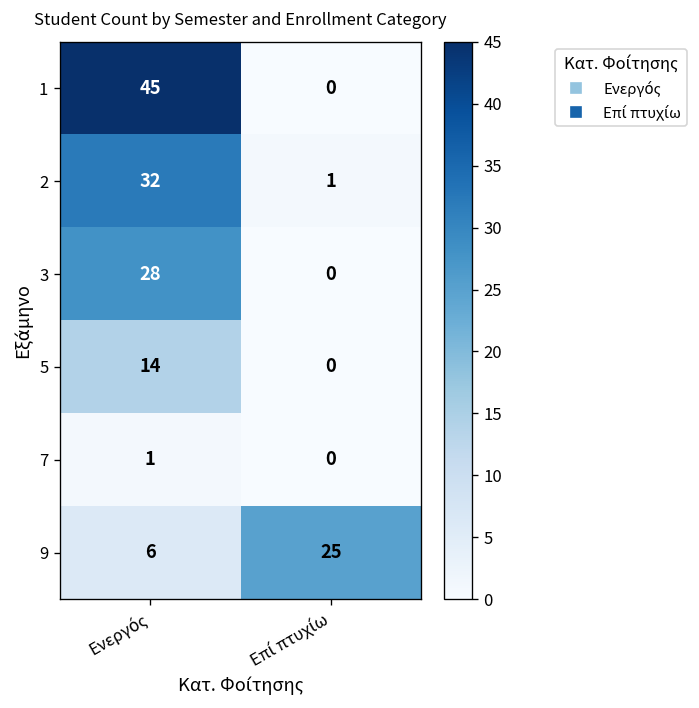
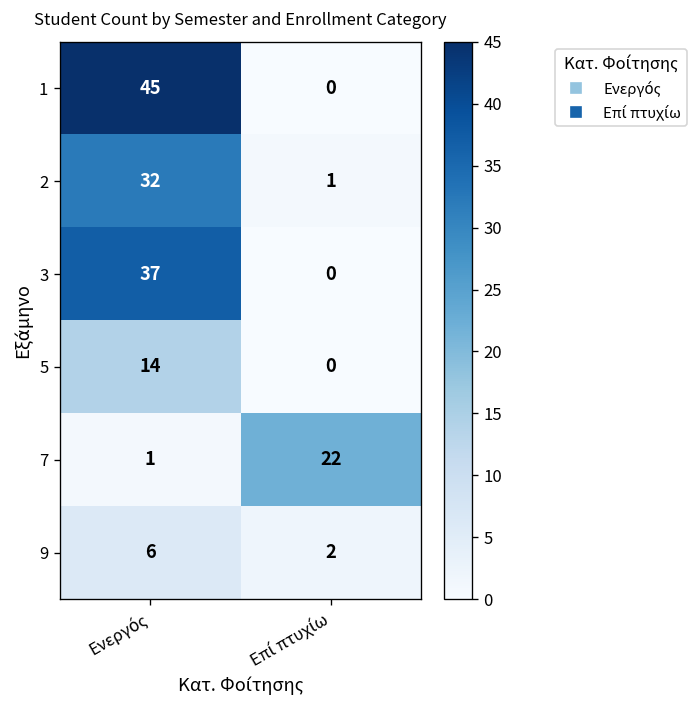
3, Ενεργός: 28 -> 37
7, Επί πτυχίω: 0 -> 22
9, Επί πτυχίω: 25 -> 2
